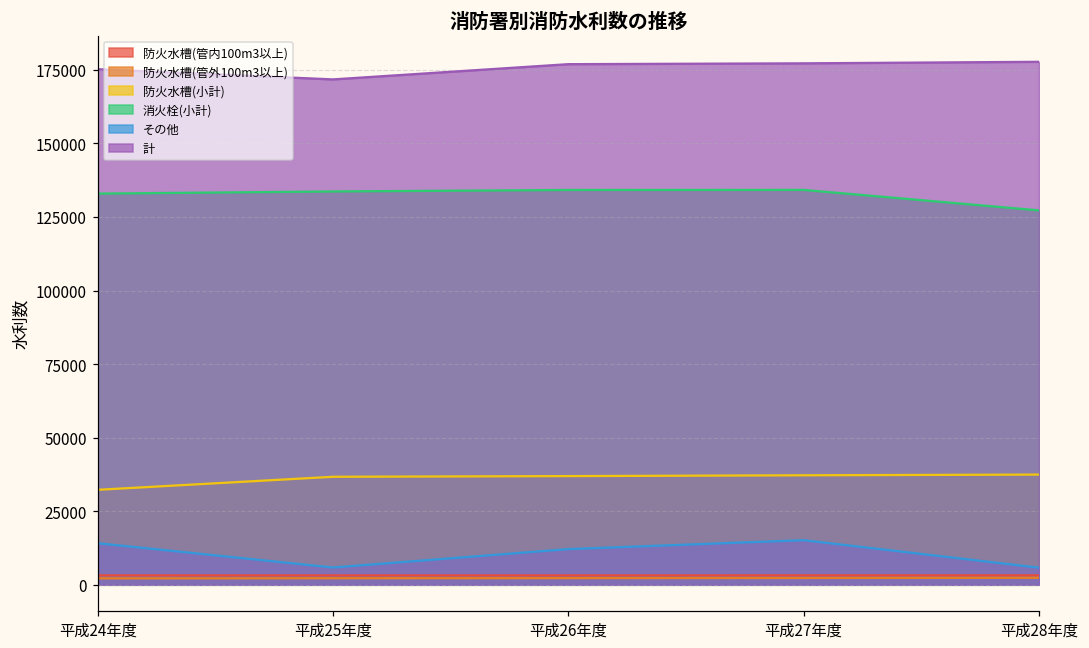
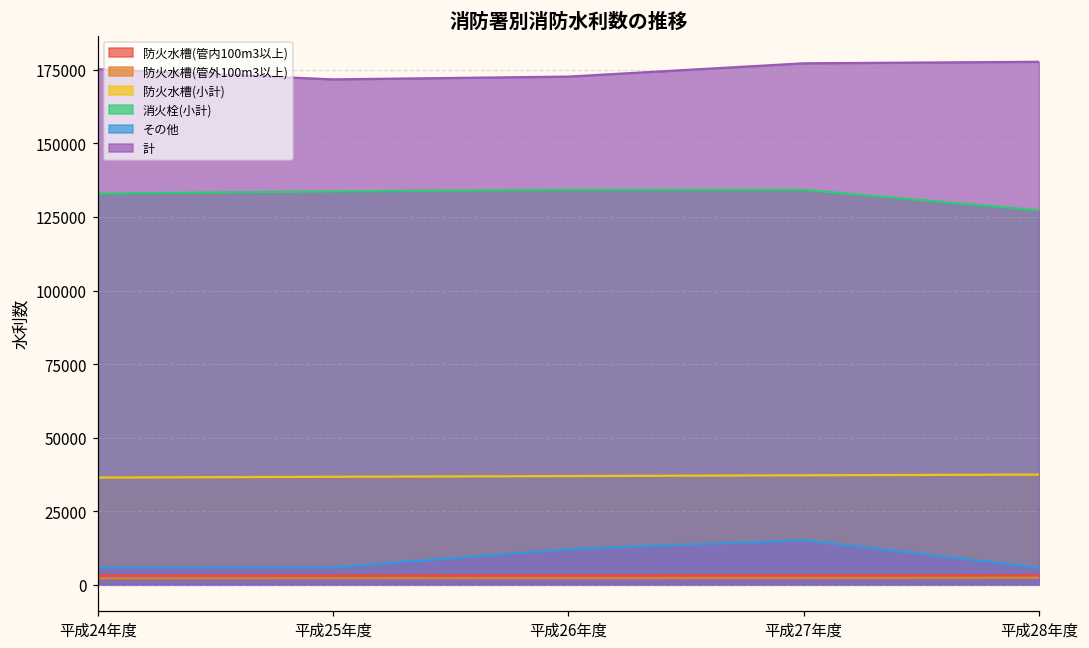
防火水槽(小計), 平成24年度: 32000 -> 36000
その他, 平成24年度: 14000 -> 6000
計, 平成26年度: 177000 -> 173000
